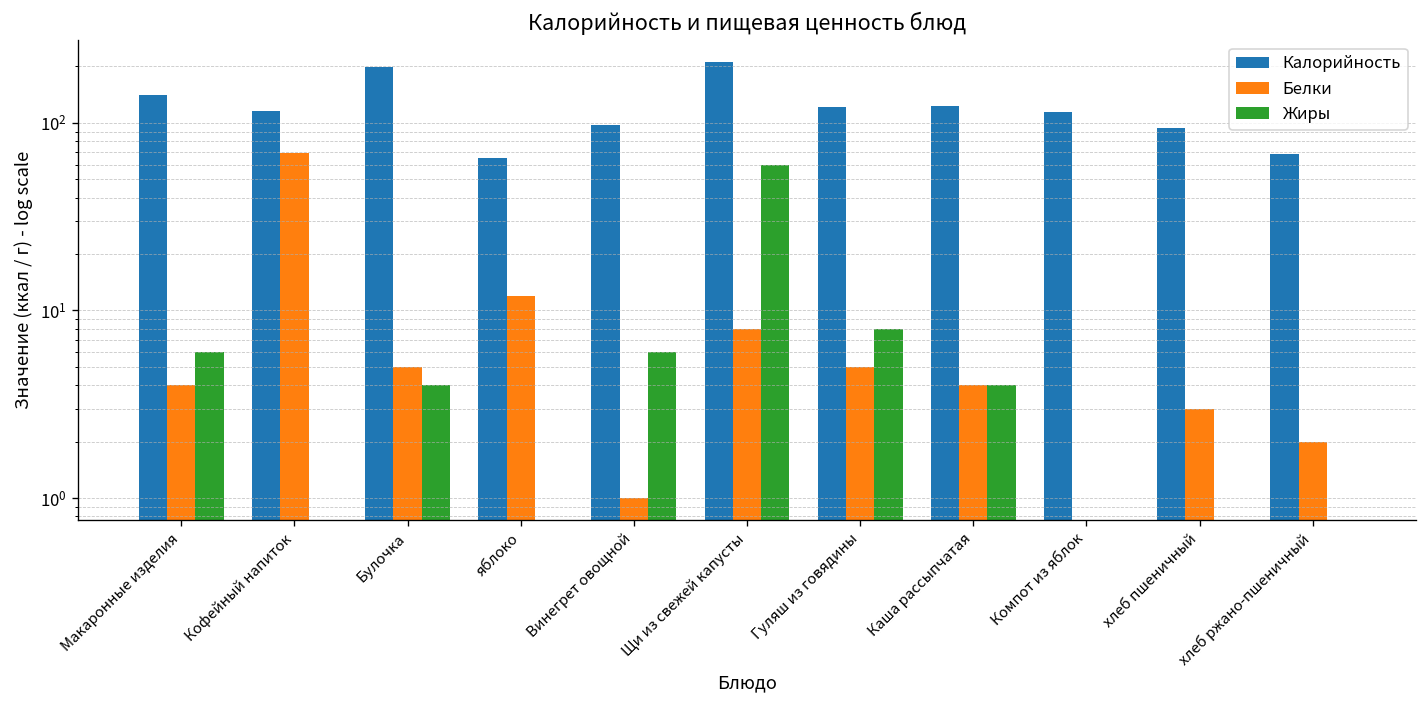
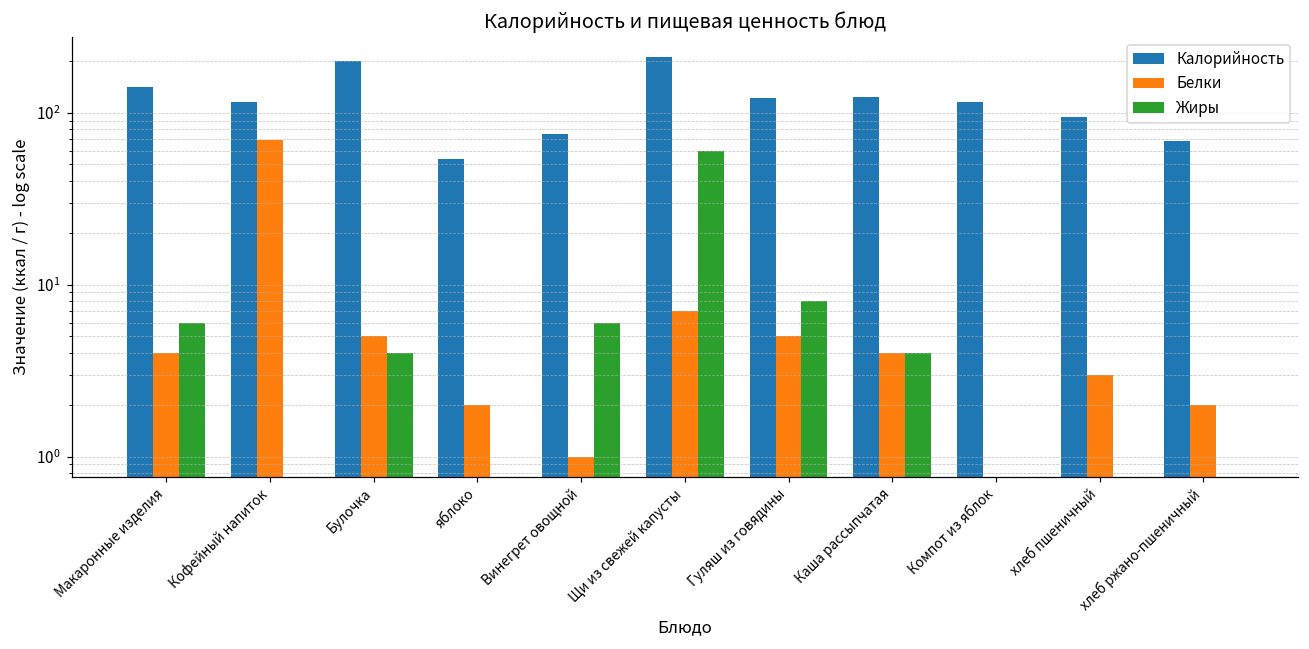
Калорийность, яблоко: 65 -> 54
Белки, яблоко: 12 -> 2
Калорийность, Винегрет овощной: 100 -> 80
Белки, Щи из свежей капусты: 8 -> 7
